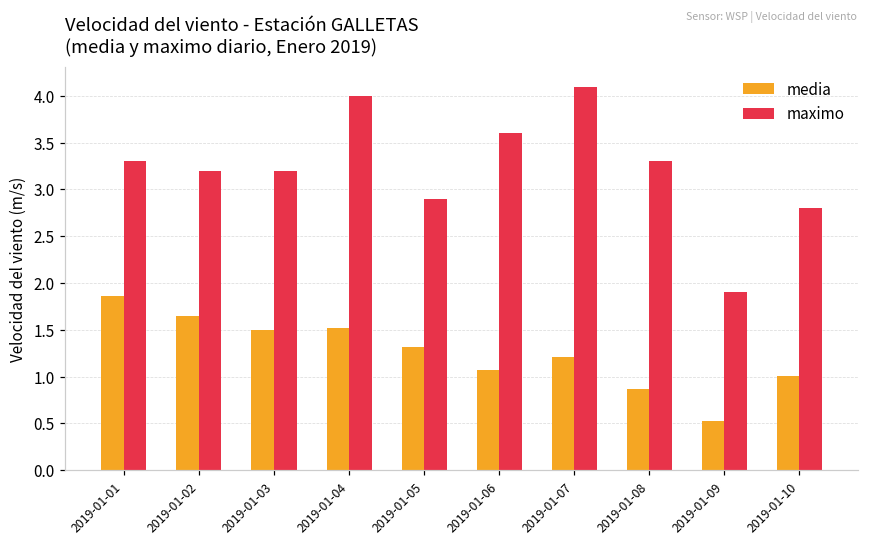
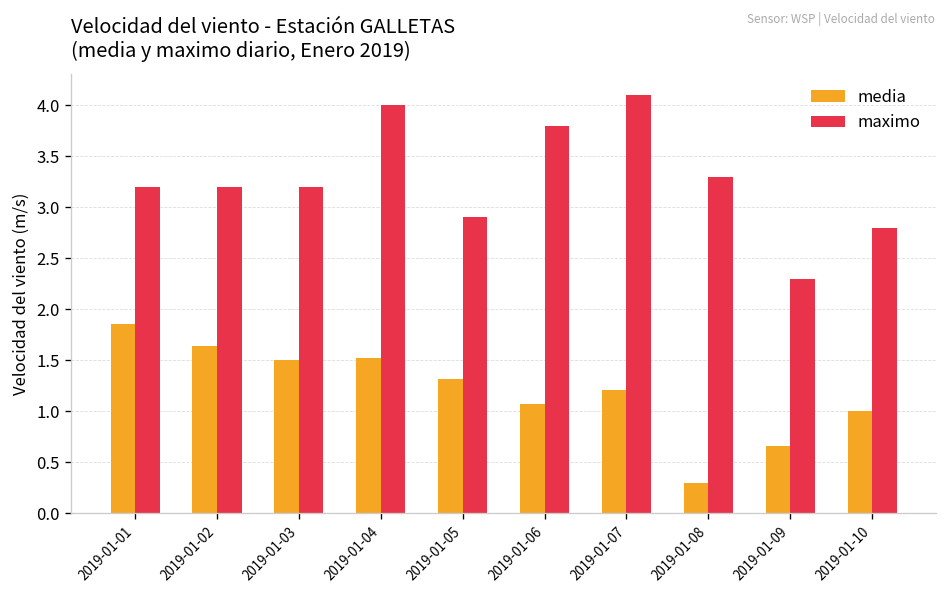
maximo, 2019-01-01: 3.3 -> 3.2
maximo, 2019-01-06: 3.6 -> 3.8
media, 2019-01-08: 0.9 -> 0.3
media, 2019-01-09: 0.5 -> 0.7
maximo, 2019-01-09: 1.9 -> 2.3
